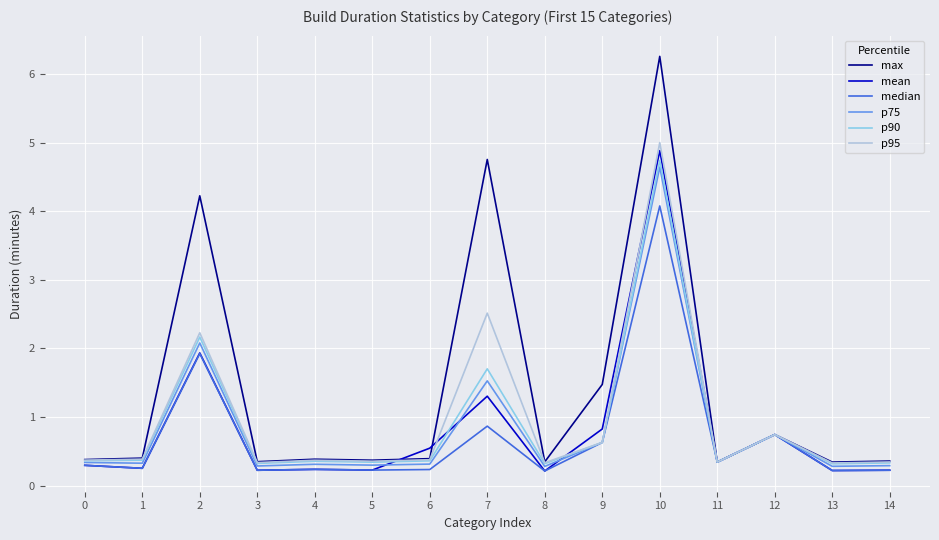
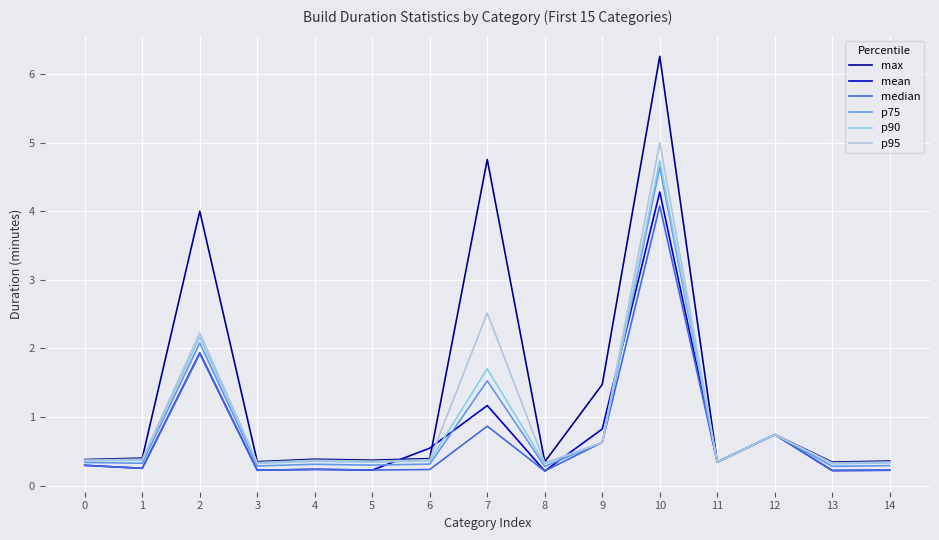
max, 2: 4.2 -> 4.0
mean, 7: 1.3 -> 1.2
mean, 10: 4.9 -> 4.3
